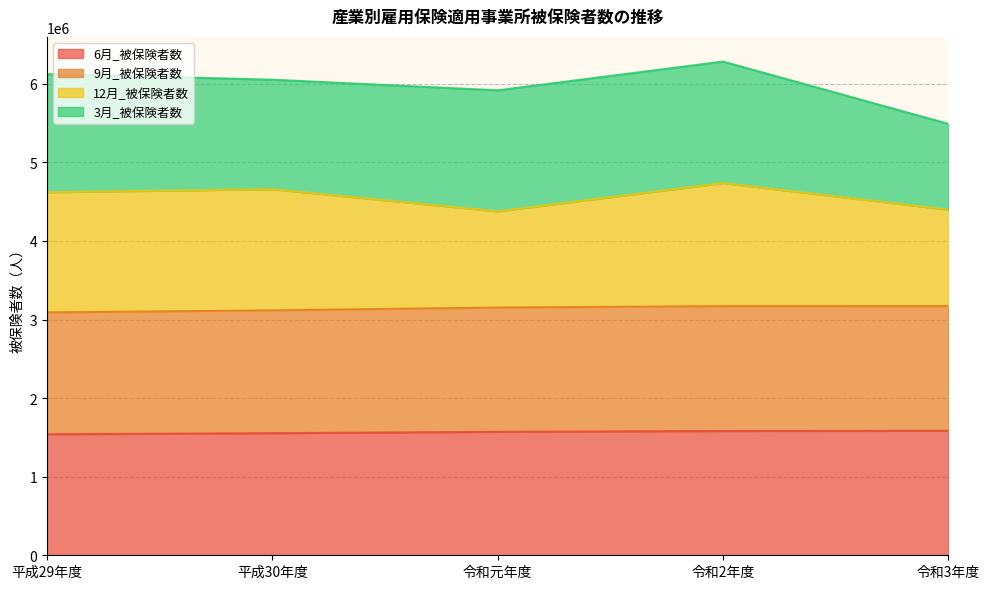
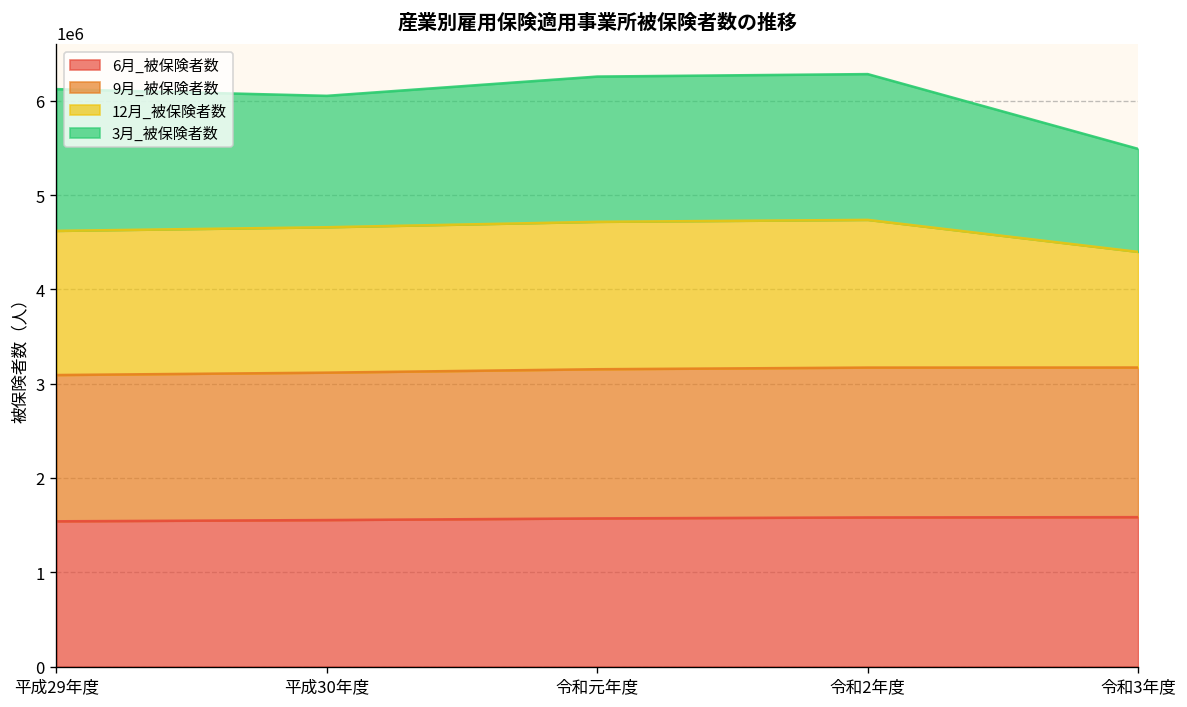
12月_被保険者数, 令和元年度: 1200000 -> 1600000
